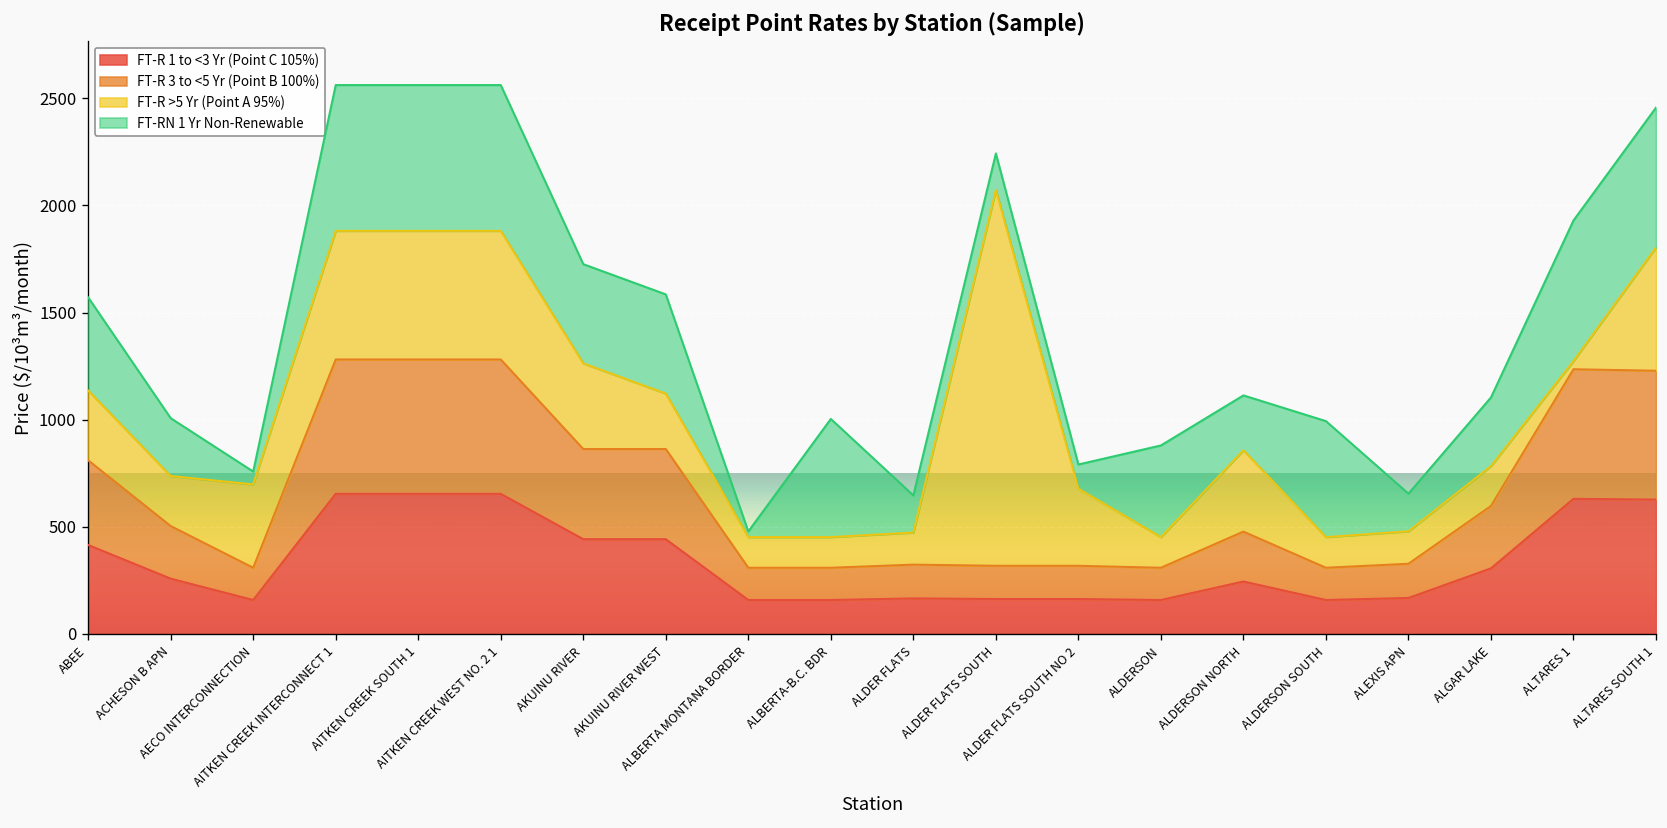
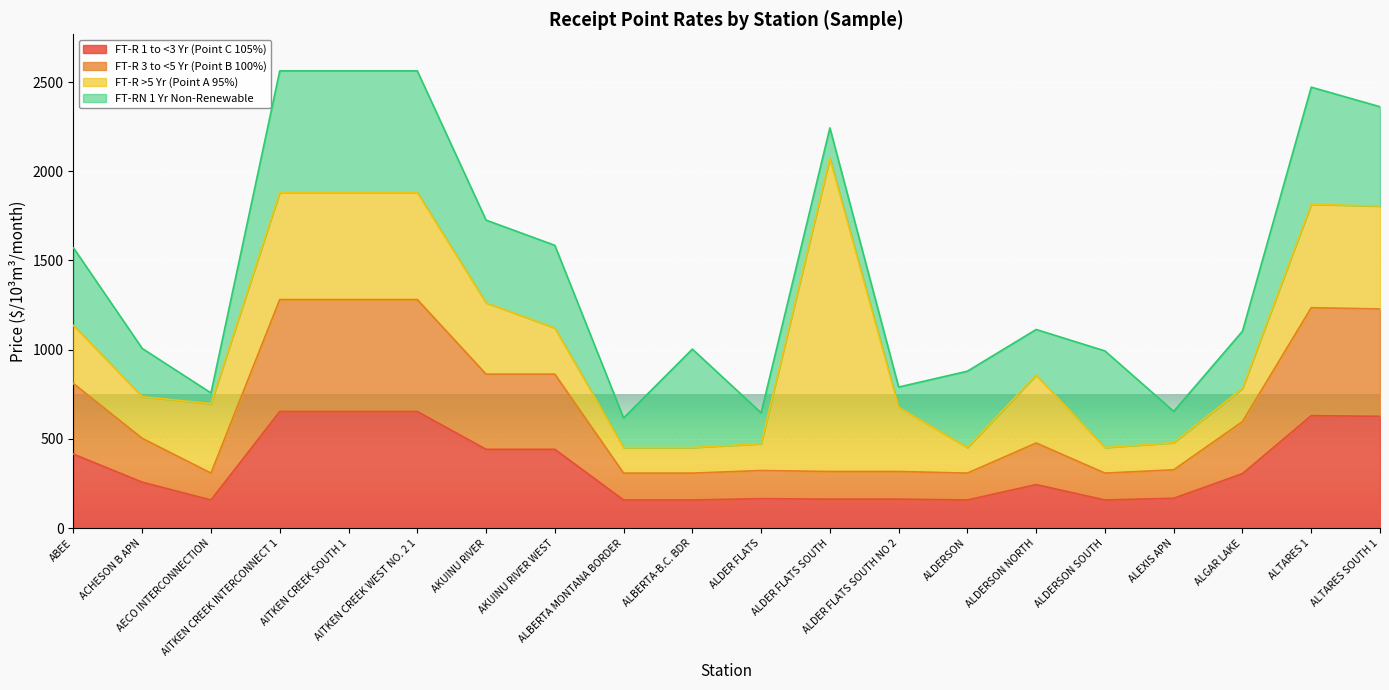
FT-RN 1 Yr Non-Renewable, ALBERTA MONTANA BORDER: 30 -> 170
FT-R >5 Yr (Point A 95%), ALTARES 1: 40 -> 580
FT-RN 1 Yr Non-Renewable, ALTARES SOUTH 1: 650 -> 560
